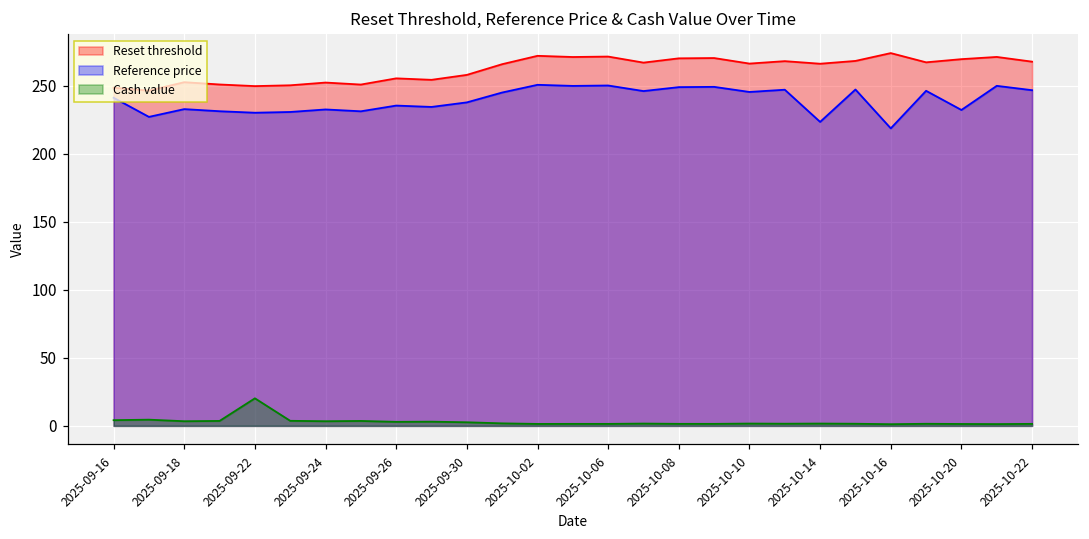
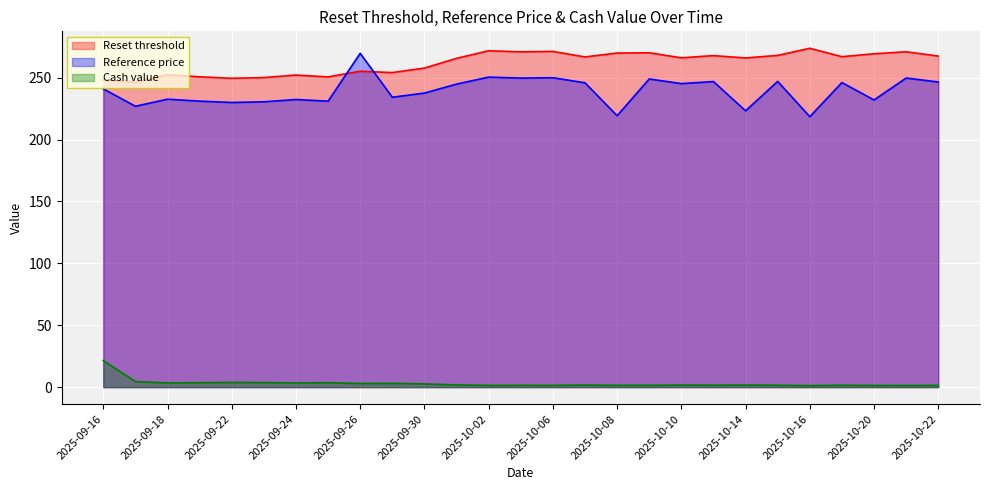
Cash value, 2025-09-16: 4 -> 21
Cash value, 2025-09-22: 20 -> 4
Reference price, 2025-09-26: 235 -> 270
Reference price, 2025-10-08: 249 -> 219
